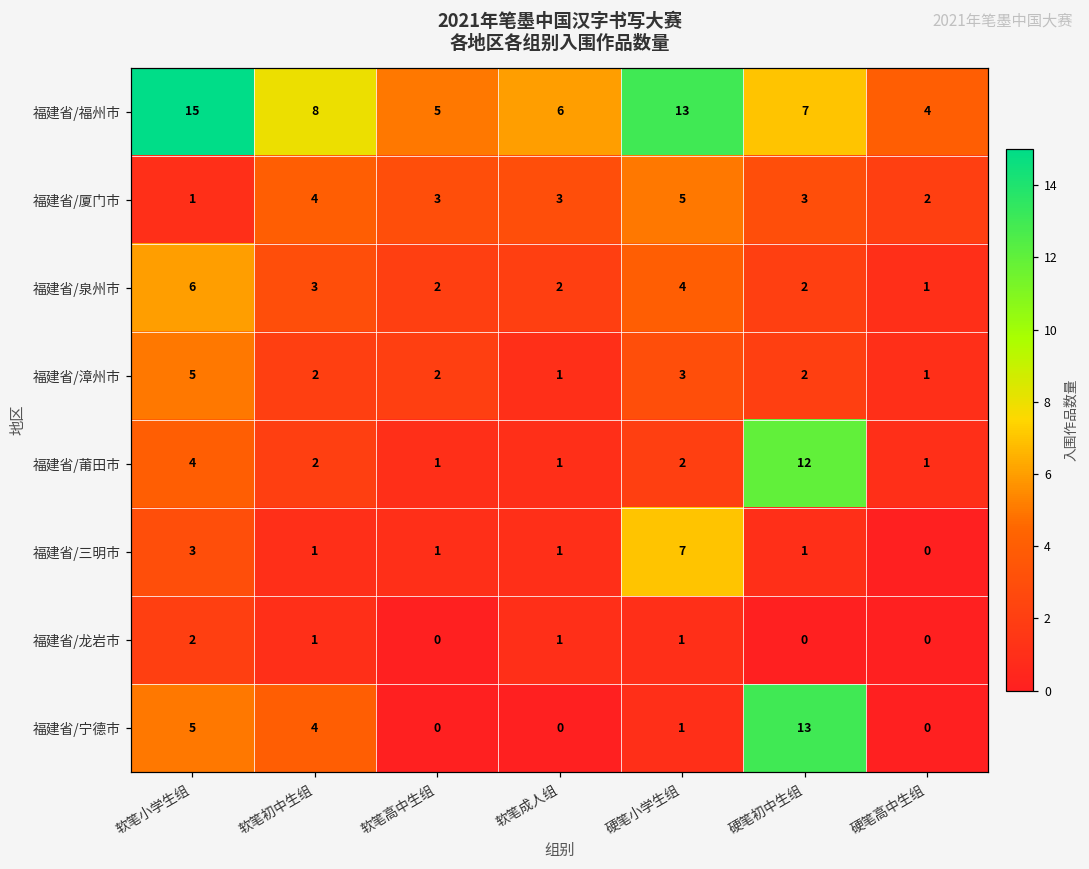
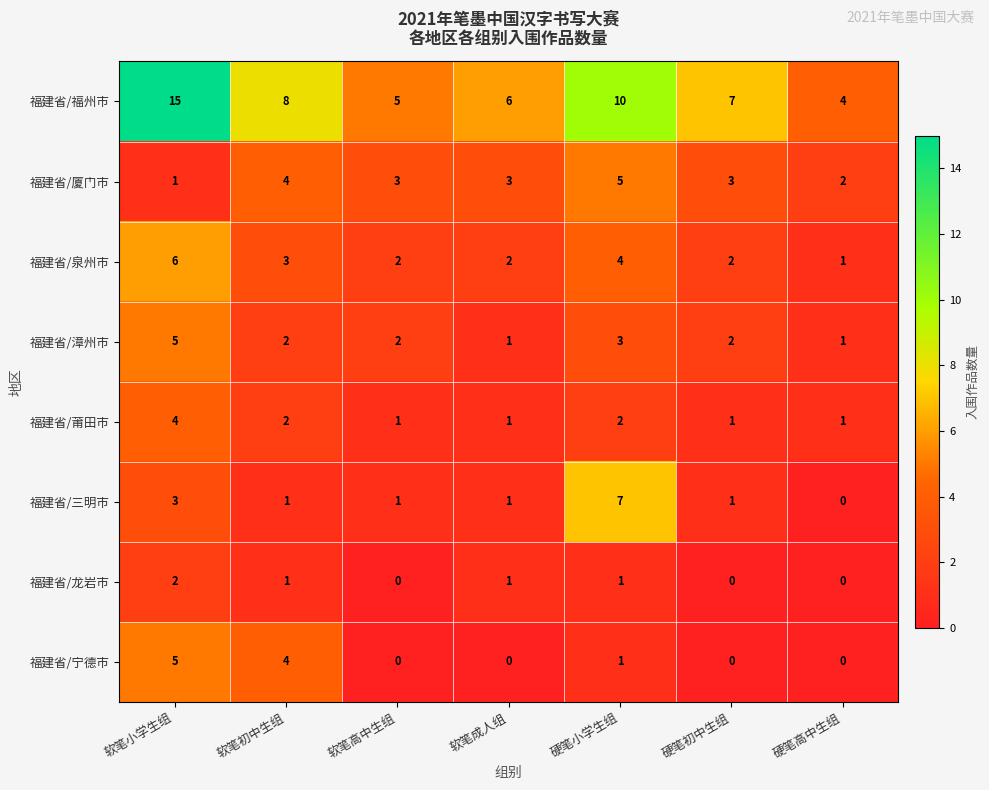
福建省/福州市, 硬笔小学生组: 13 -> 10
福建省/莆田市, 硬笔初中生组: 12 -> 1
福建省/宁德市, 硬笔初中生组: 13 -> 0
